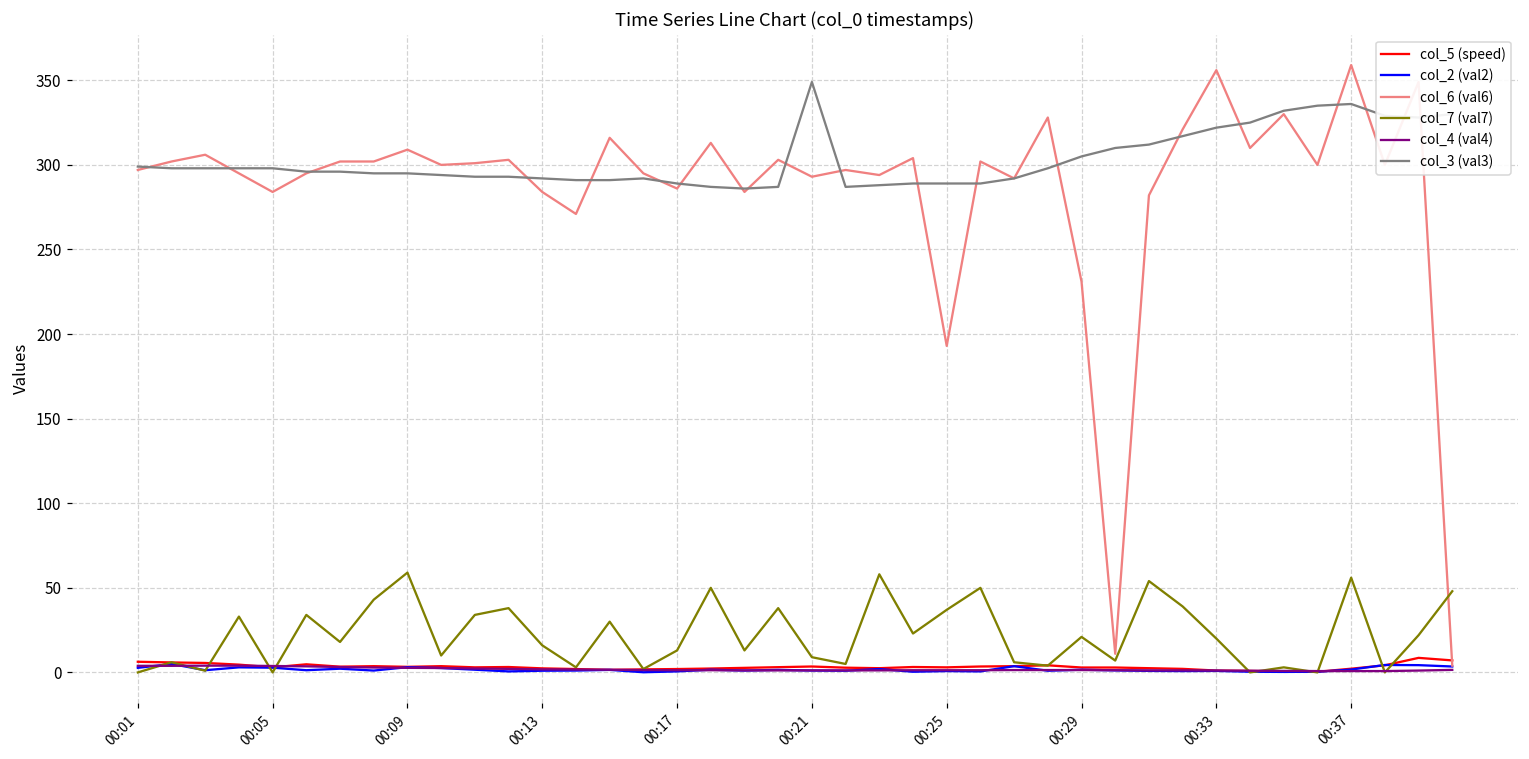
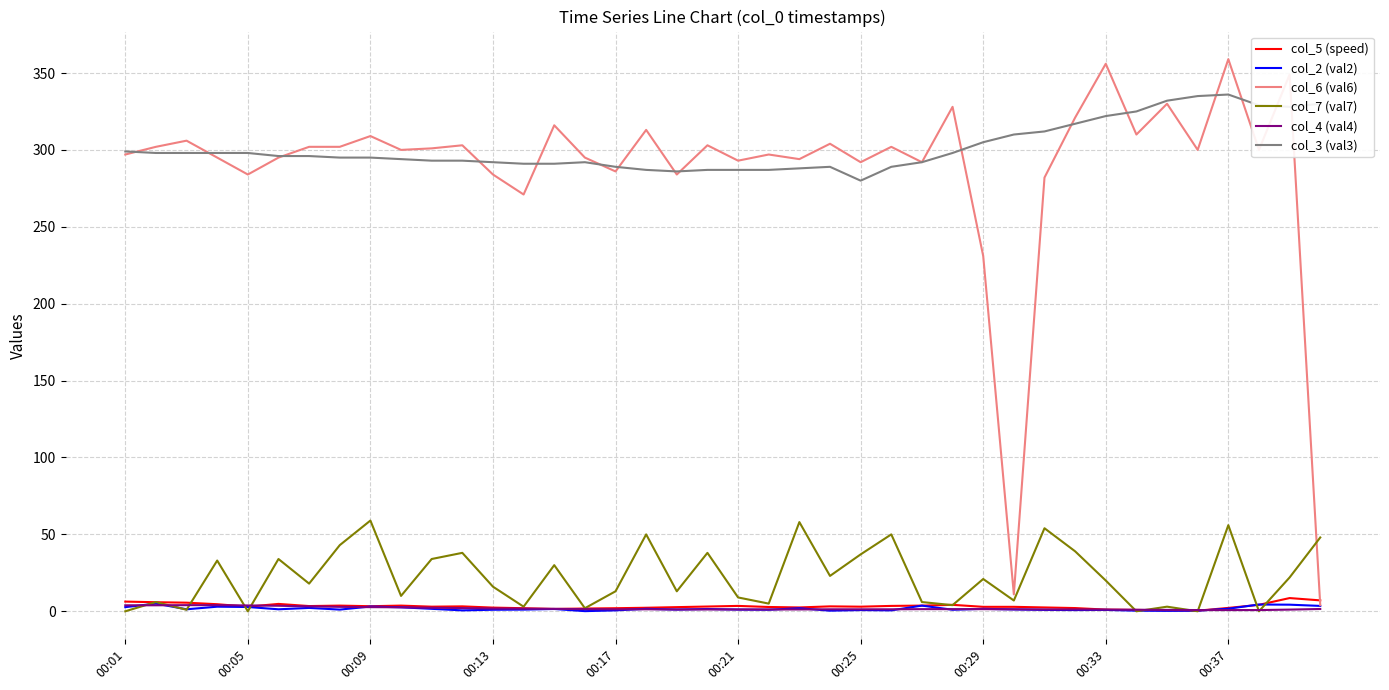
col_3 (val3), 00:21: 349 -> 287
col_6 (val6), 00:25: 193 -> 292
col_3 (val3), 00:25: 289 -> 280
